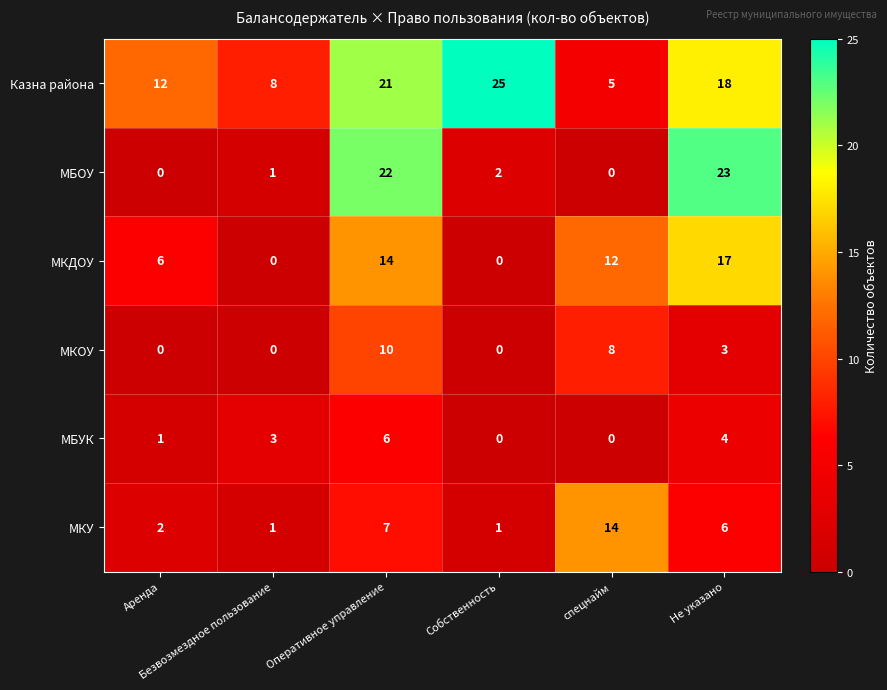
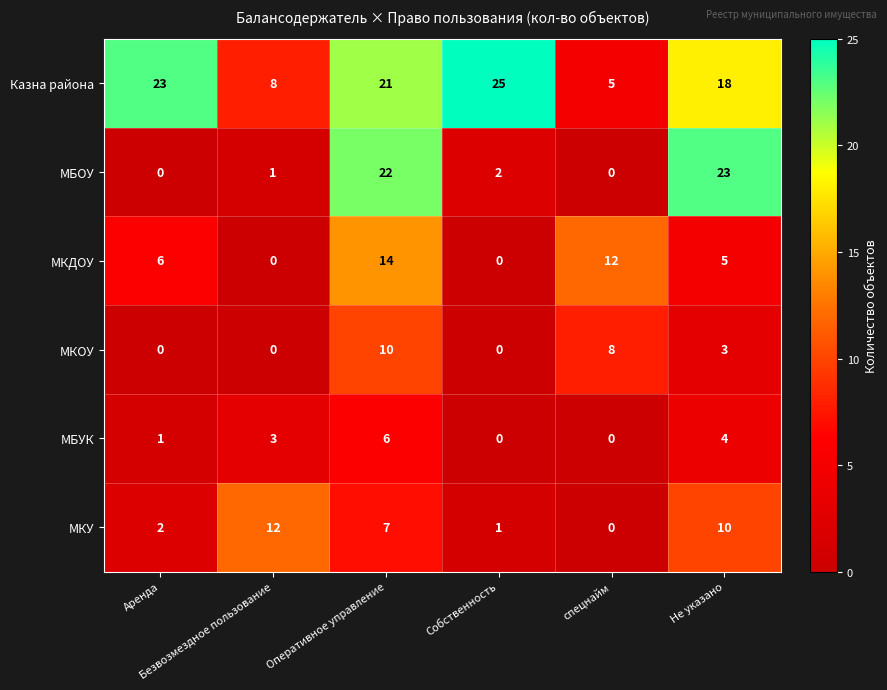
Казна района, Аренда: 12 -> 23
МКДОУ, Не указано: 17 -> 5
МКУ, Безвозмездное пользование: 1 -> 12
МКУ, спецнайм: 14 -> 0
МКУ, Не указано: 6 -> 10
